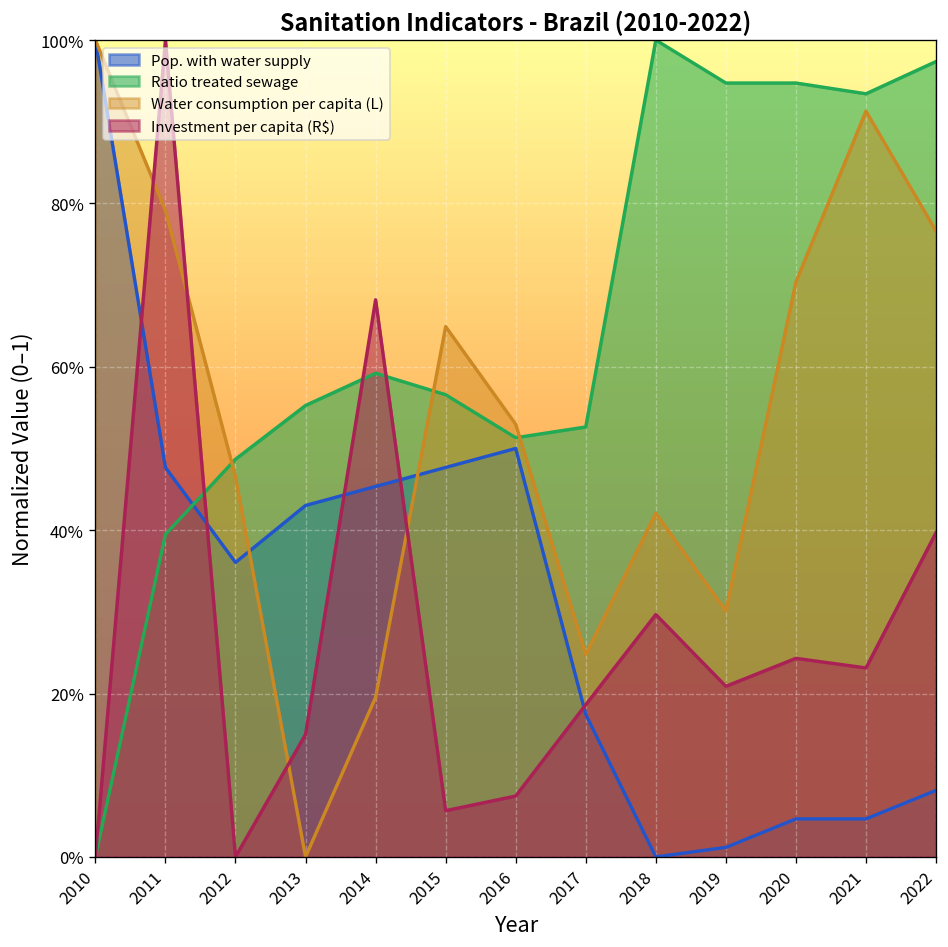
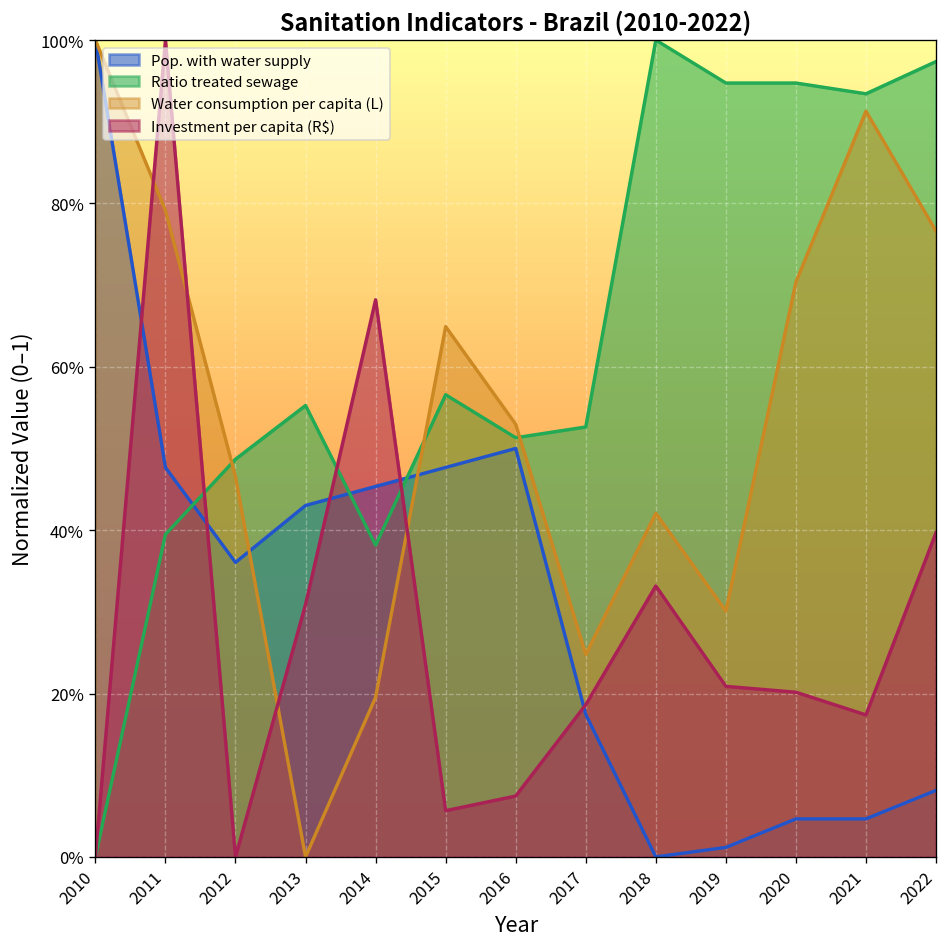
Investment per capita (R$), 2013: 15% -> 31%
Ratio treated sewage, 2014: 59% -> 38%
Investment per capita (R$), 2018: 30% -> 33%
Investment per capita (R$), 2020: 24% -> 20%
Investment per capita (R$), 2021: 23% -> 17%
